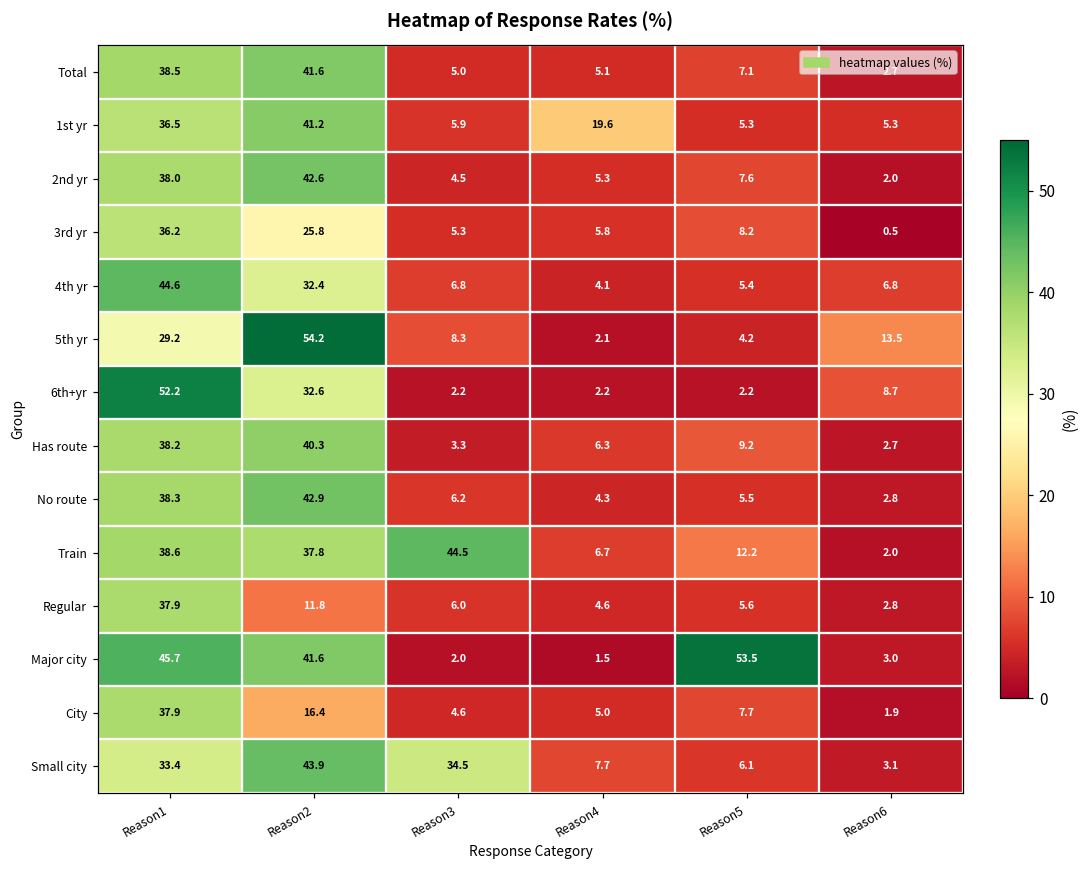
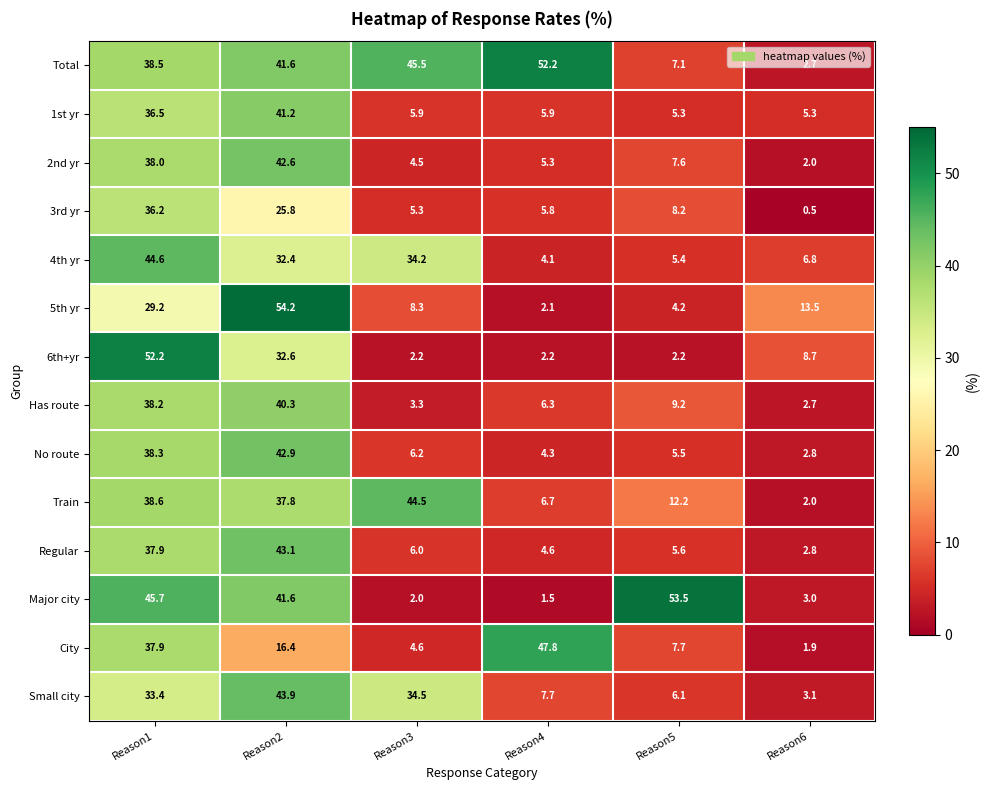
Total, Reason3: 5.0 -> 45.5
Total, Reason4: 5.1 -> 52.2
1st yr, Reason4: 19.6 -> 5.9
4th yr, Reason3: 6.8 -> 34.2
Regular, Reason2: 11.8 -> 43.1
City, Reason4: 5.0 -> 47.8
